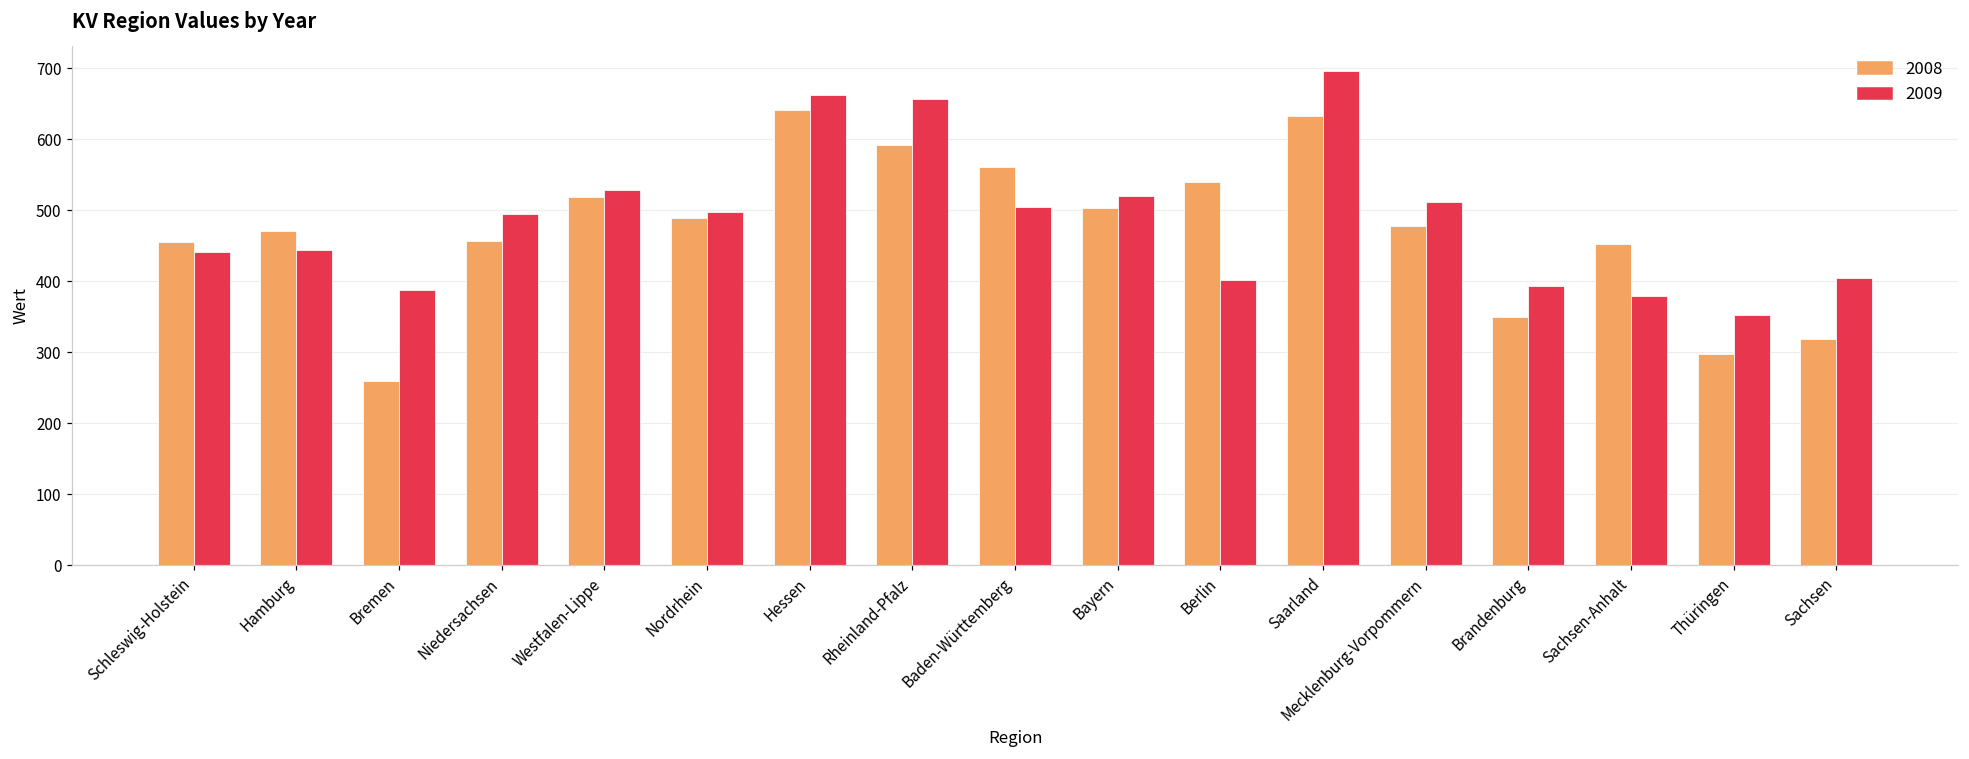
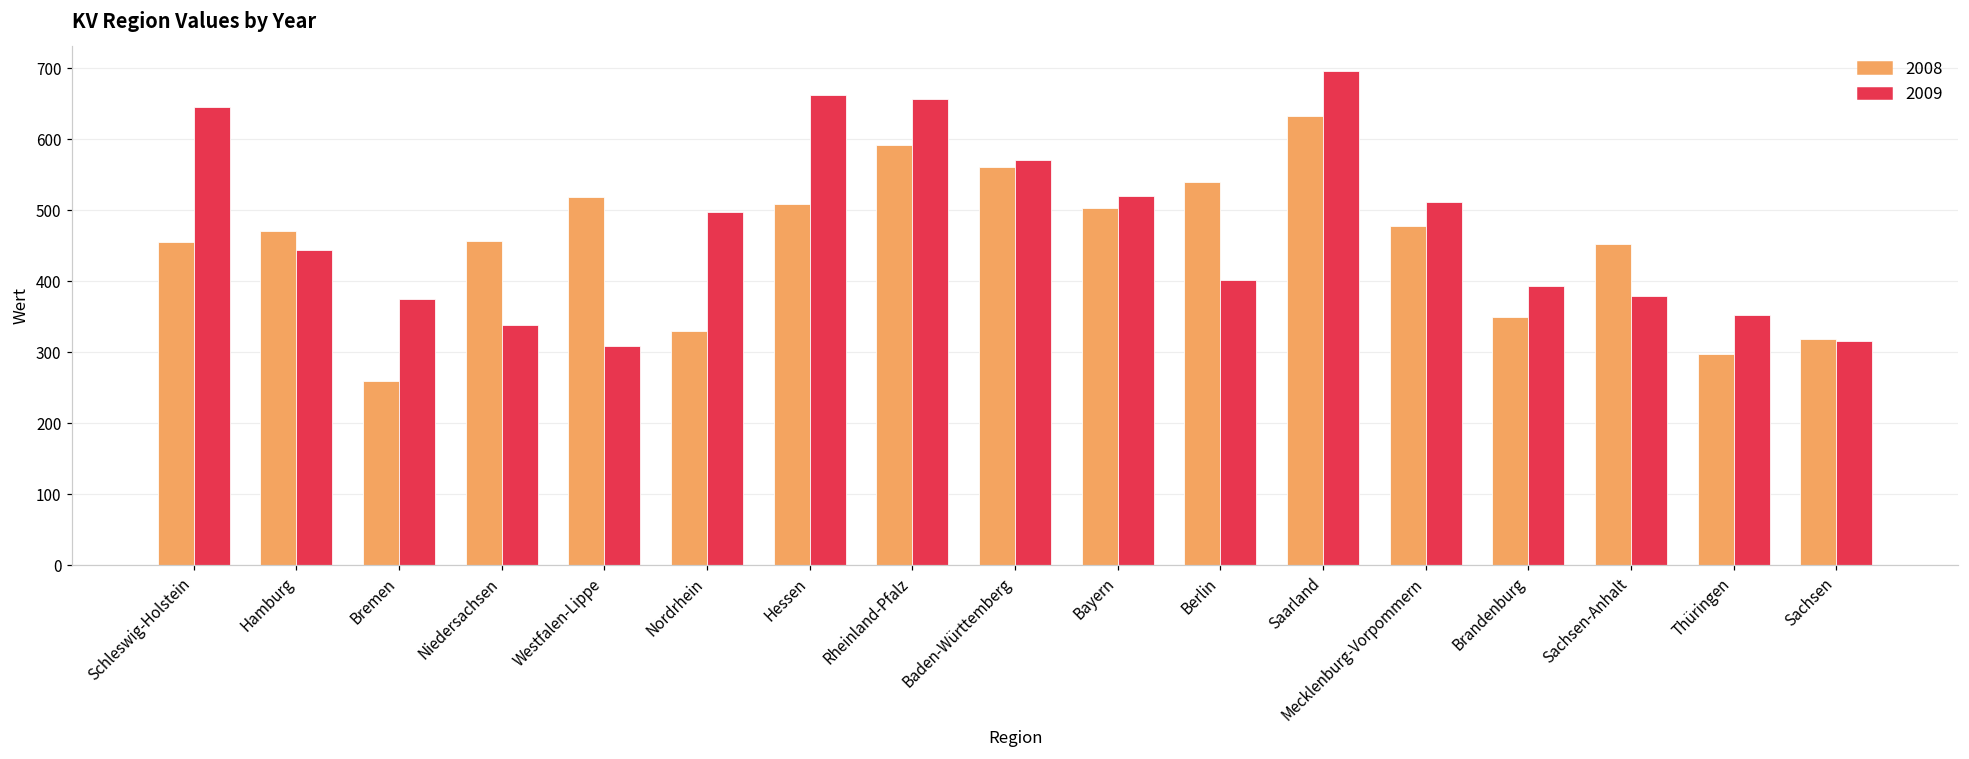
2009, Schleswig-Holstein: 440 -> 650
2009, Bremen: 390 -> 370
2009, Niedersachsen: 500 -> 340
2009, Westfalen-Lippe: 530 -> 310
2008, Nordrhein: 490 -> 330
2008, Hessen: 640 -> 510
2009, Baden-Württemberg: 500 -> 570
2009, Sachsen: 410 -> 320
